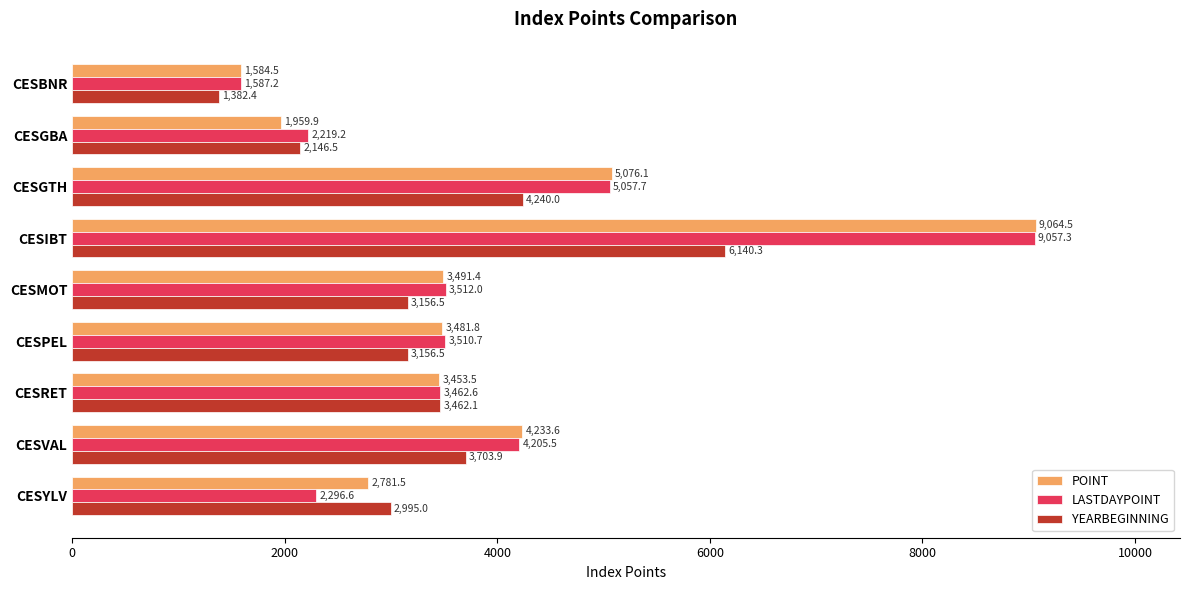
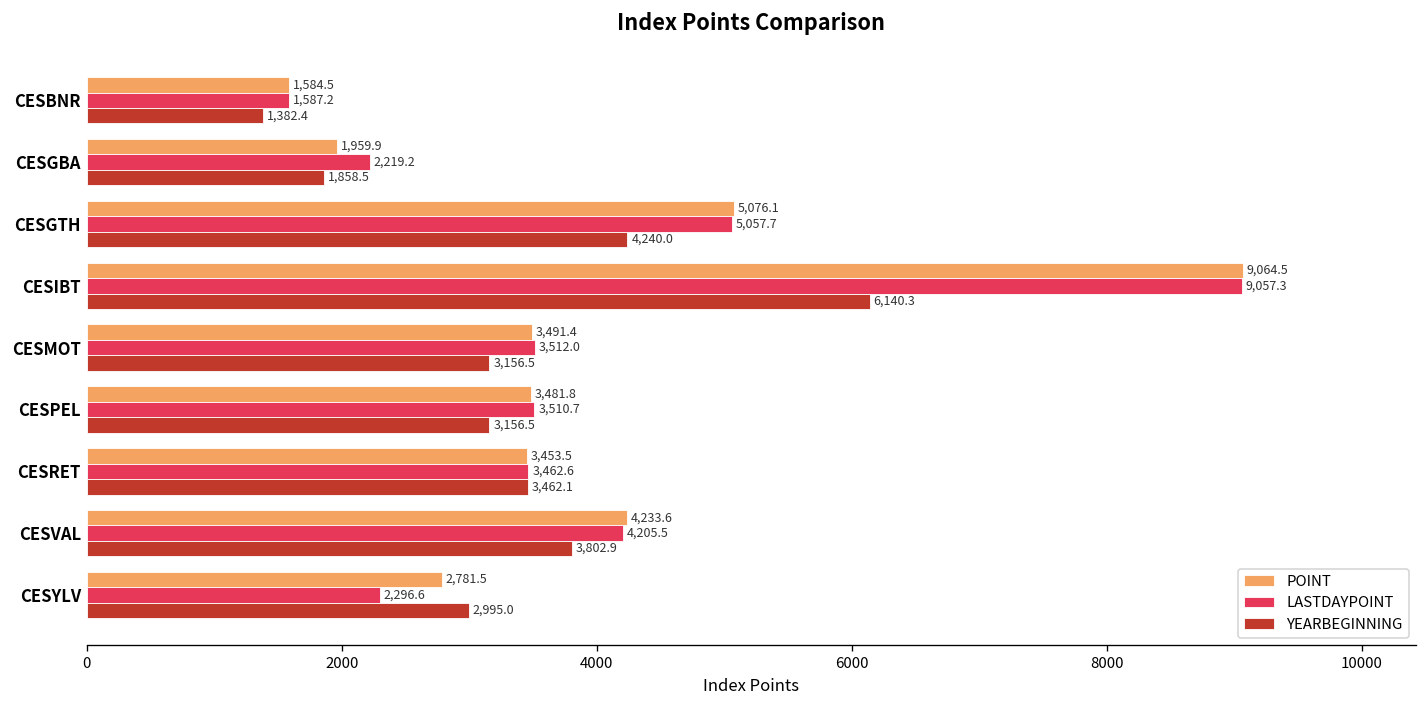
YEARBEGINNING, CESGBA: 2,146.5 -> 1,858.5
YEARBEGINNING, CESVAL: 3,703.9 -> 3,802.9
